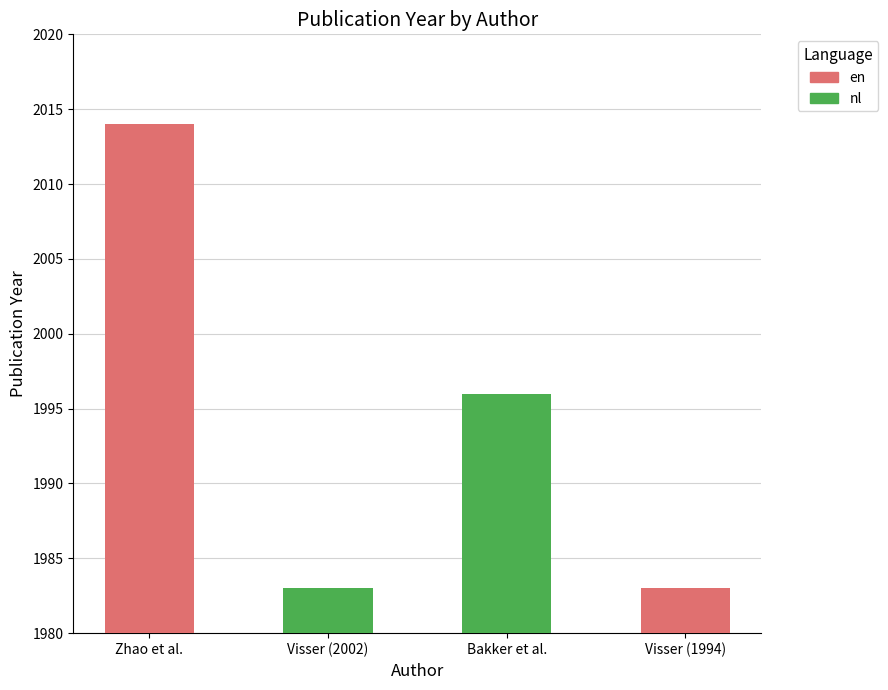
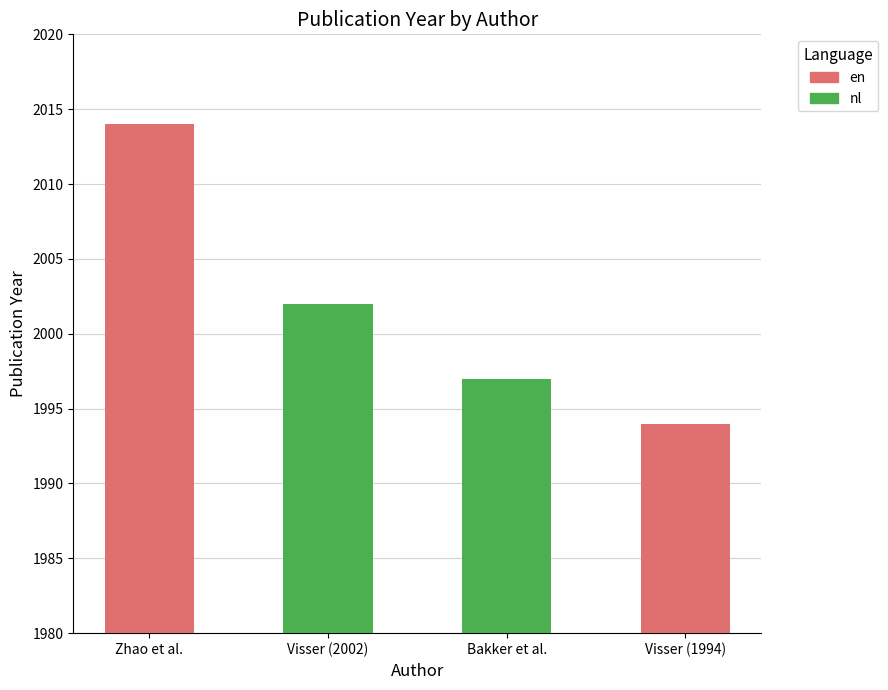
nl, Visser (2002): 1983 -> 2002
nl, Bakker et al.: 1996 -> 1997
en, Visser (1994): 1983 -> 1994
